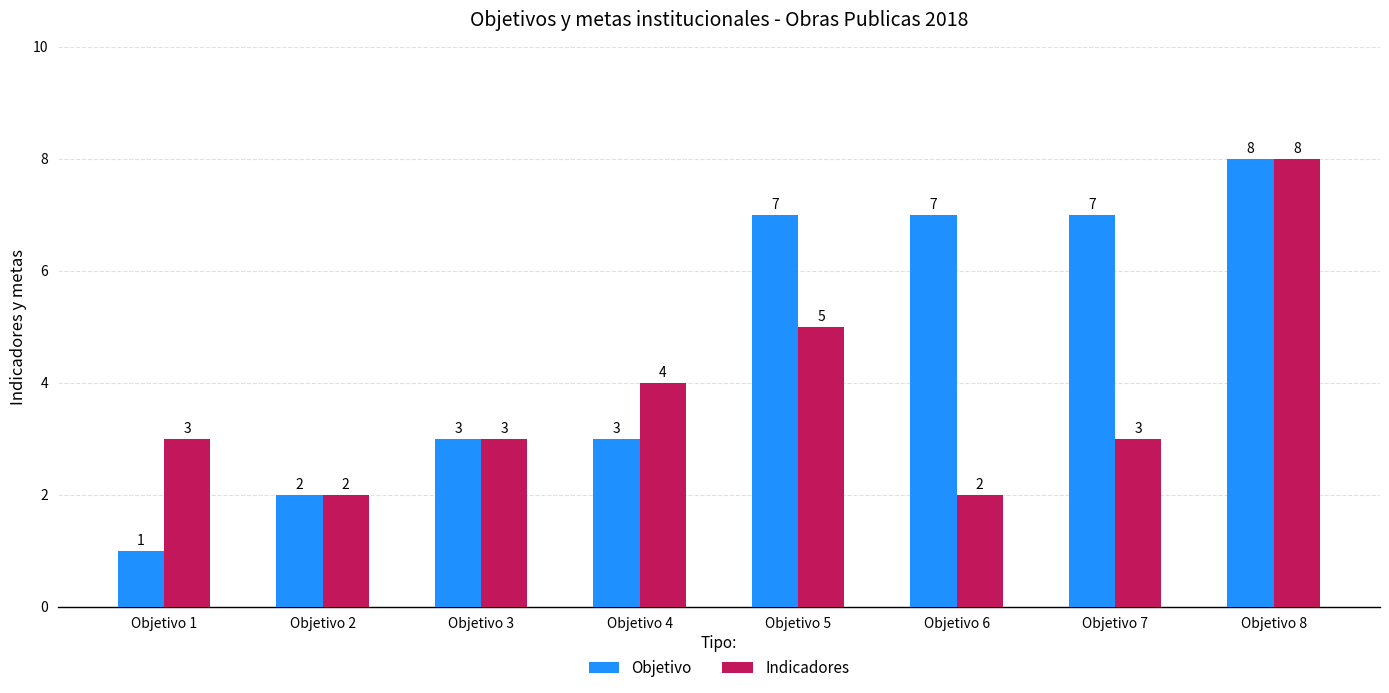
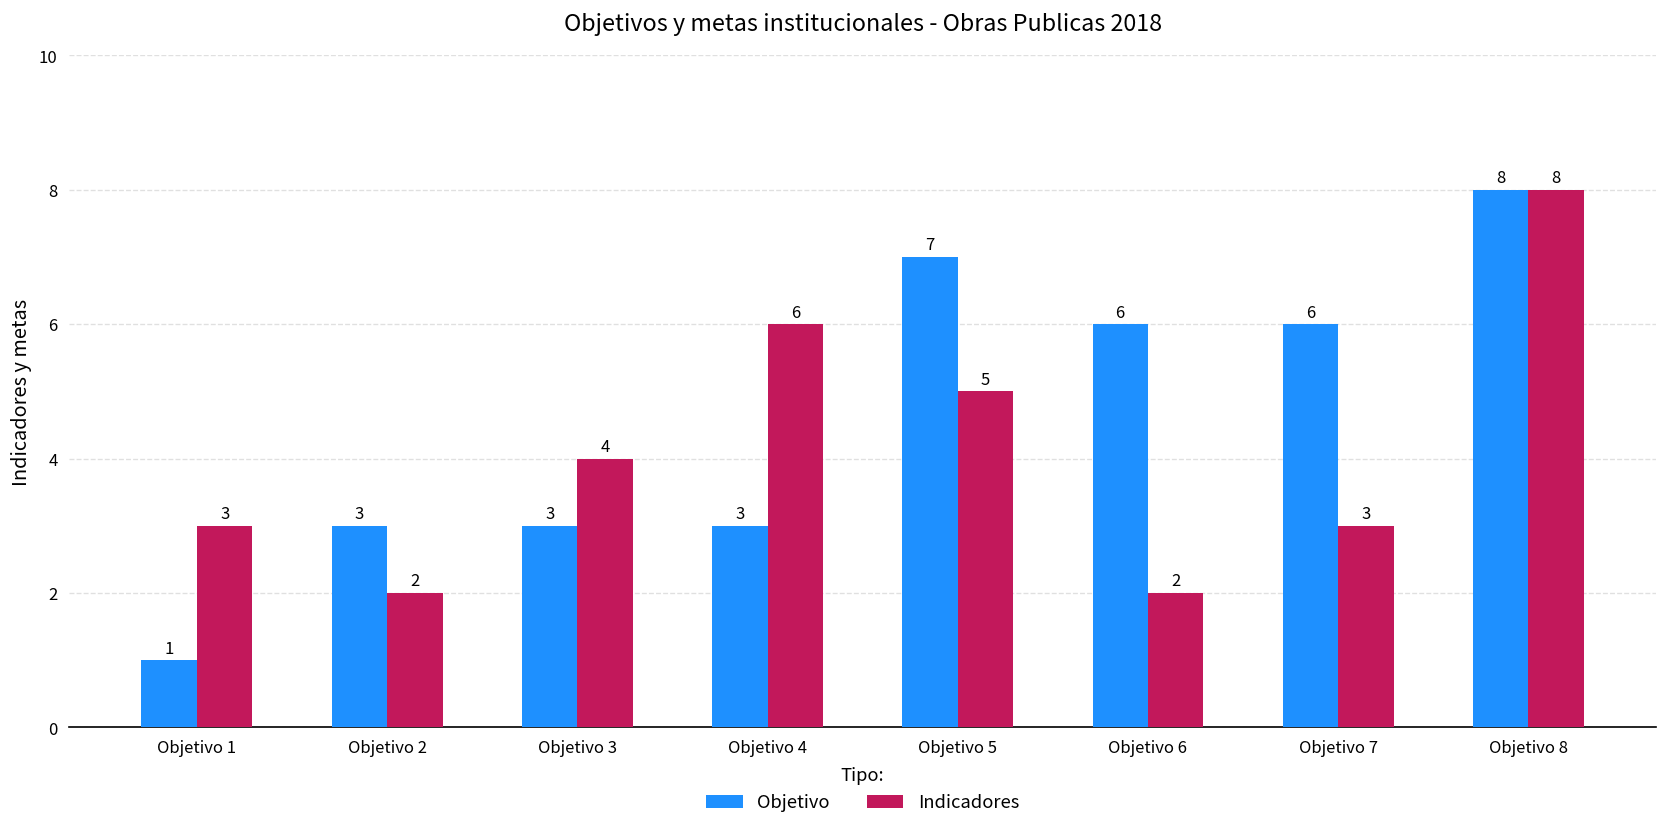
Objetivo, Objetivo 2: 2 -> 3
Indicadores, Objetivo 3: 3 -> 4
Indicadores, Objetivo 4: 4 -> 6
Objetivo, Objetivo 6: 7 -> 6
Objetivo, Objetivo 7: 7 -> 6
